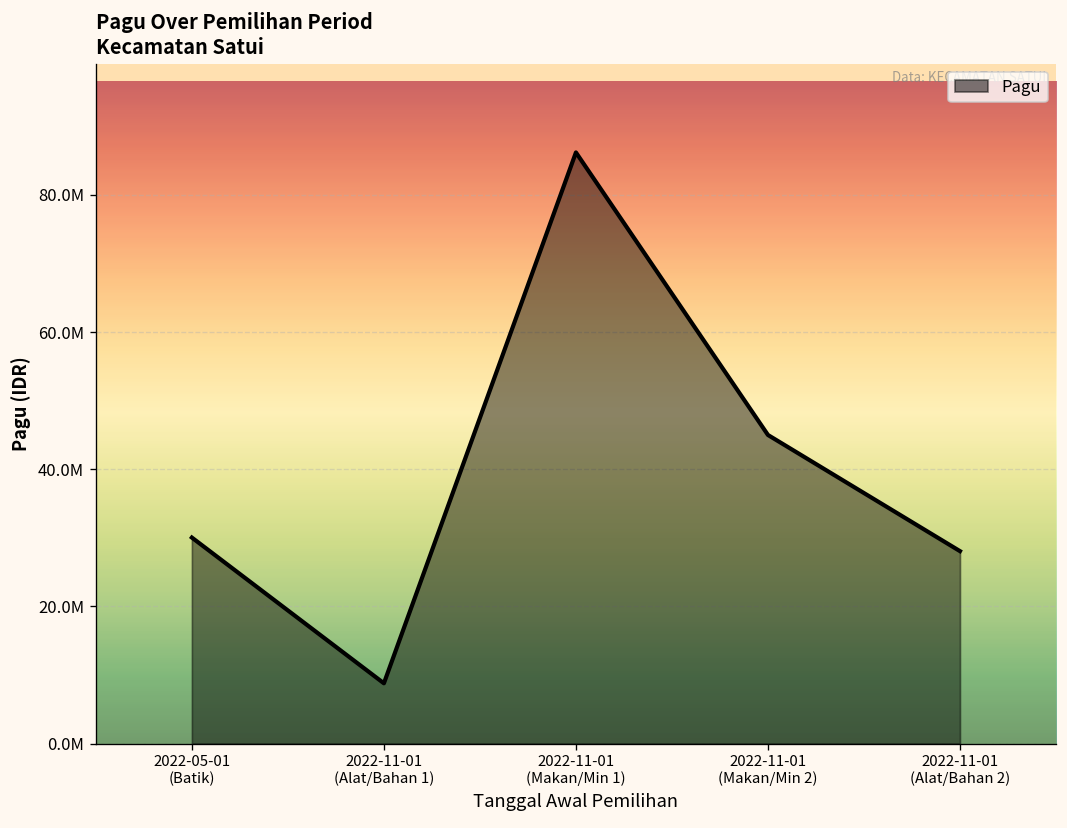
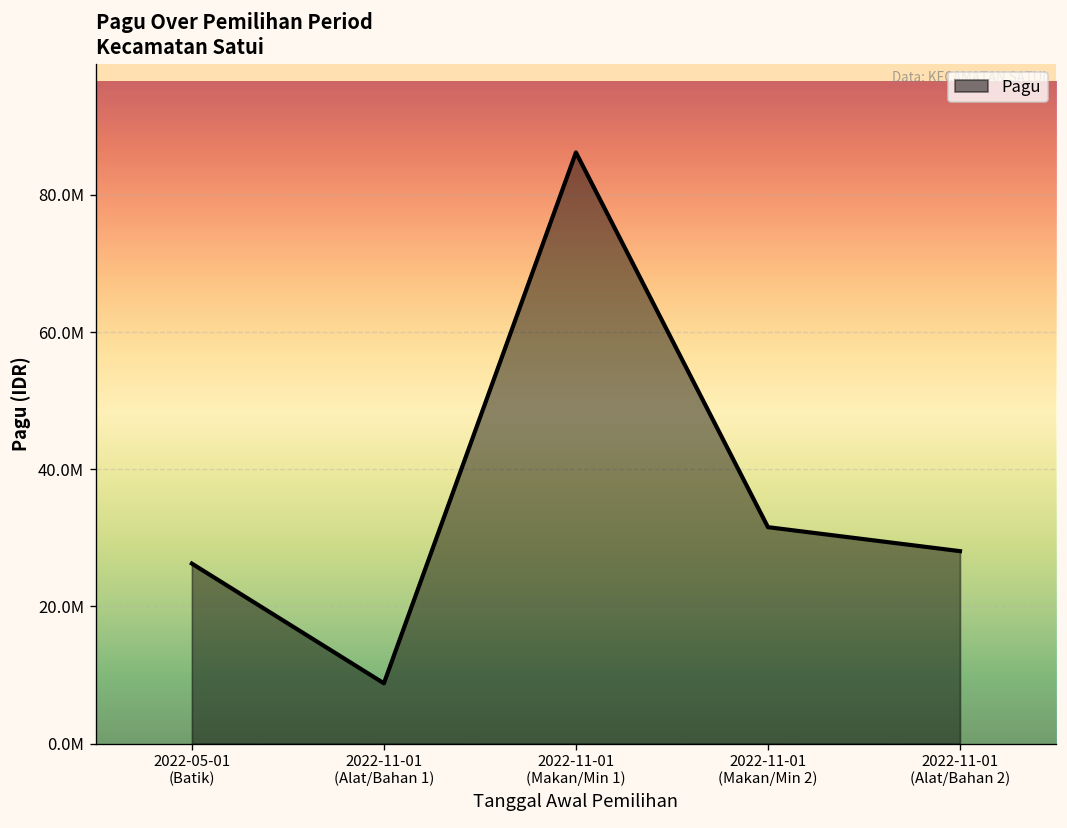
2022-05-01 (Batik): 30000000 -> 26000000
2022-11-01 (Makan/Min 2): 45000000 -> 32000000
